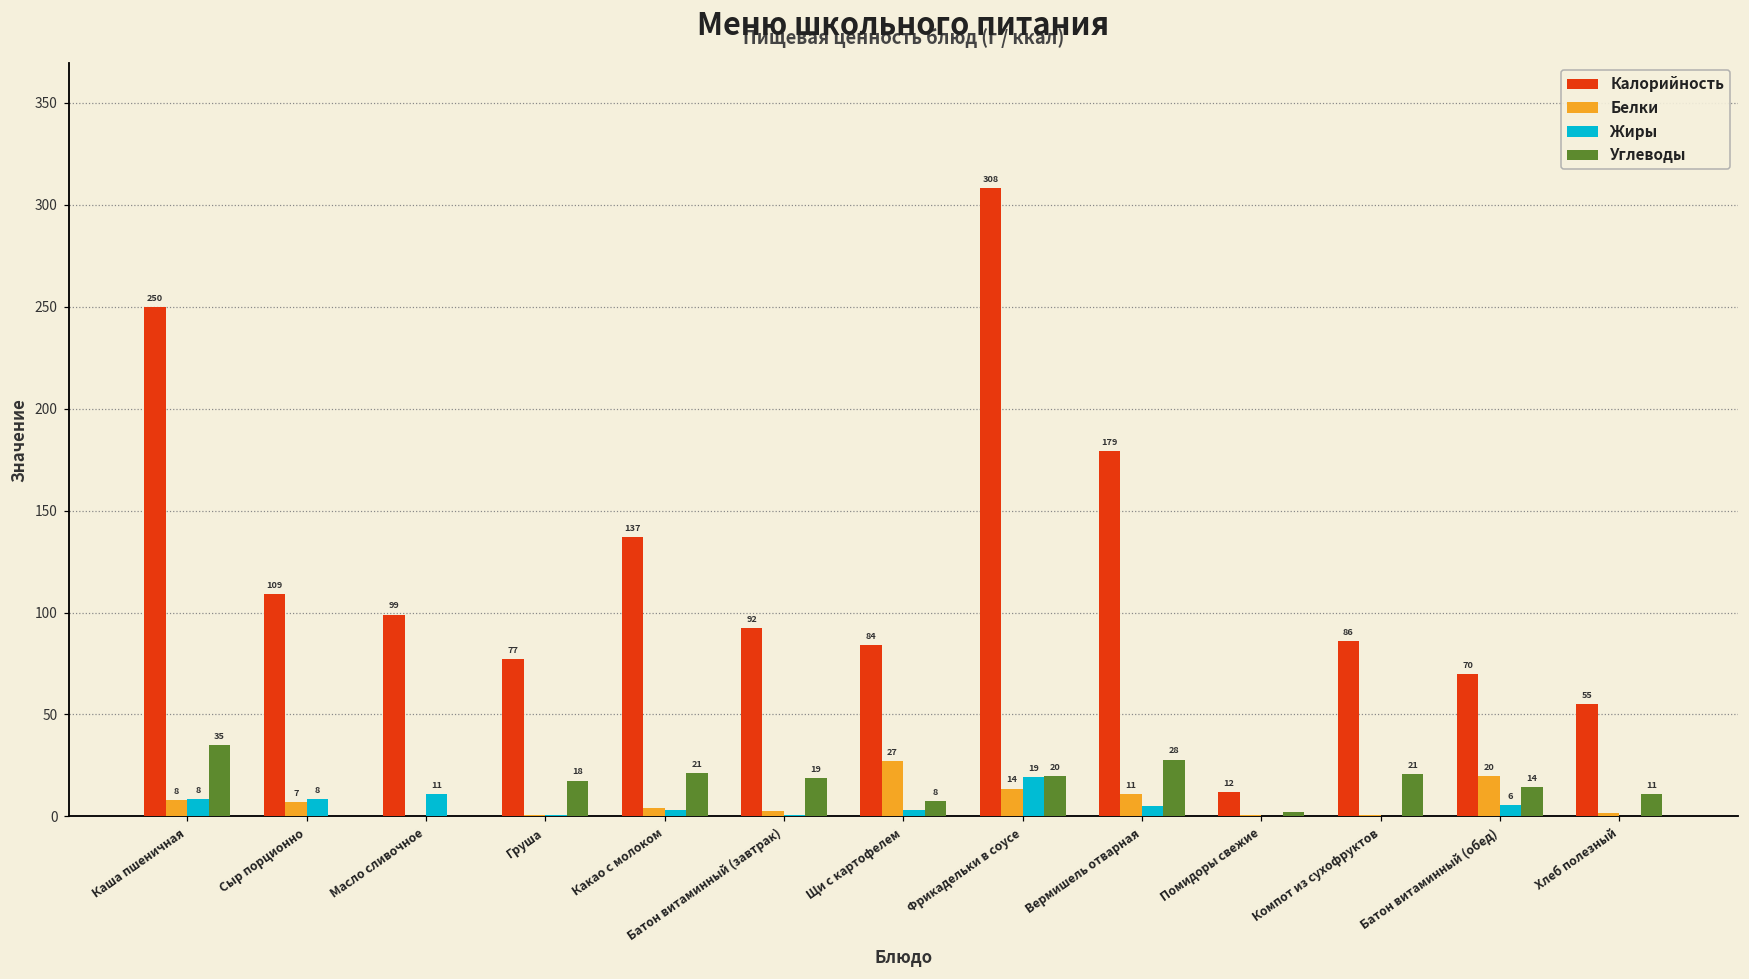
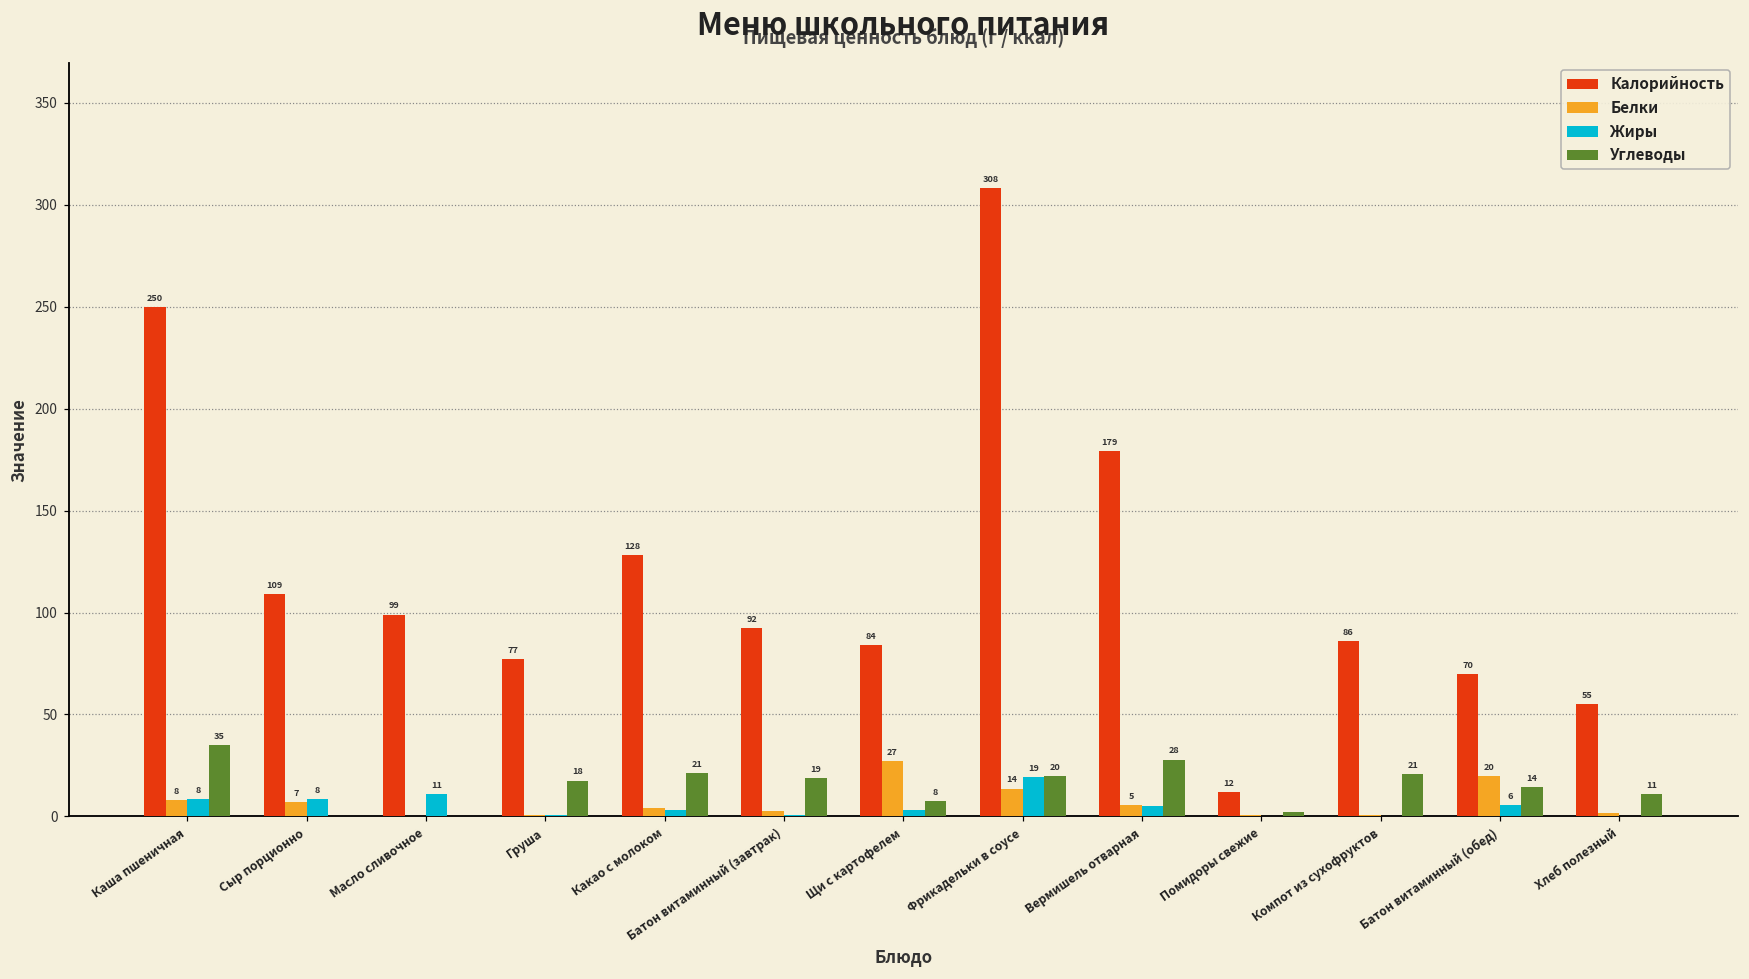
Калорийность, Какао с молоком: 137 -> 128
Белки, Вермишель отварная: 11 -> 5
